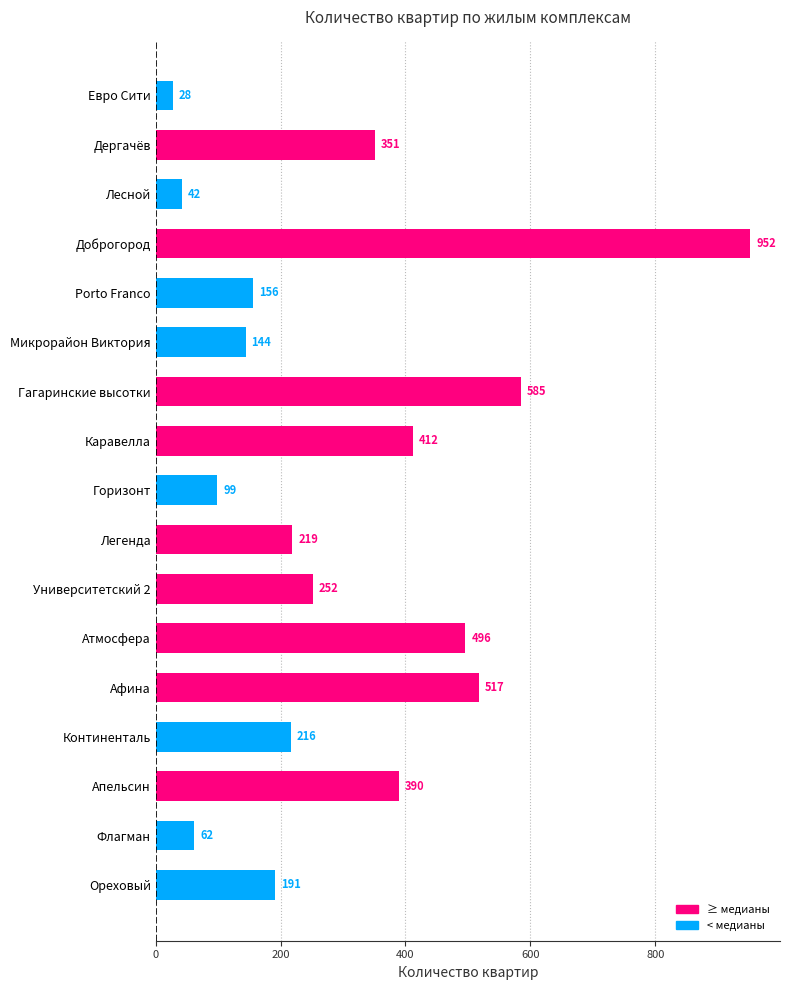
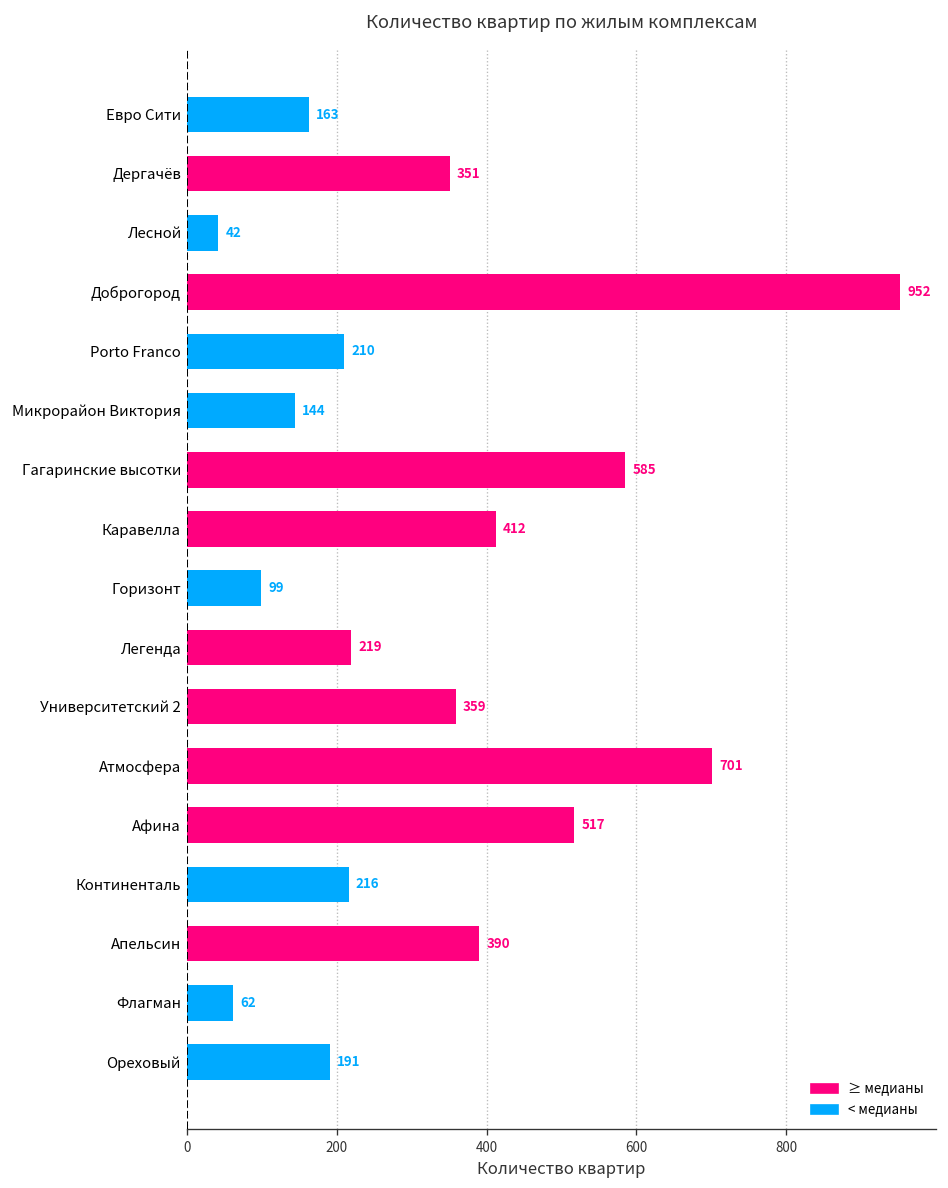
Евро Сити: 28 -> 163
Porto Franco: 156 -> 210
Университетский 2: 252 -> 359
Атмосфера: 496 -> 701
